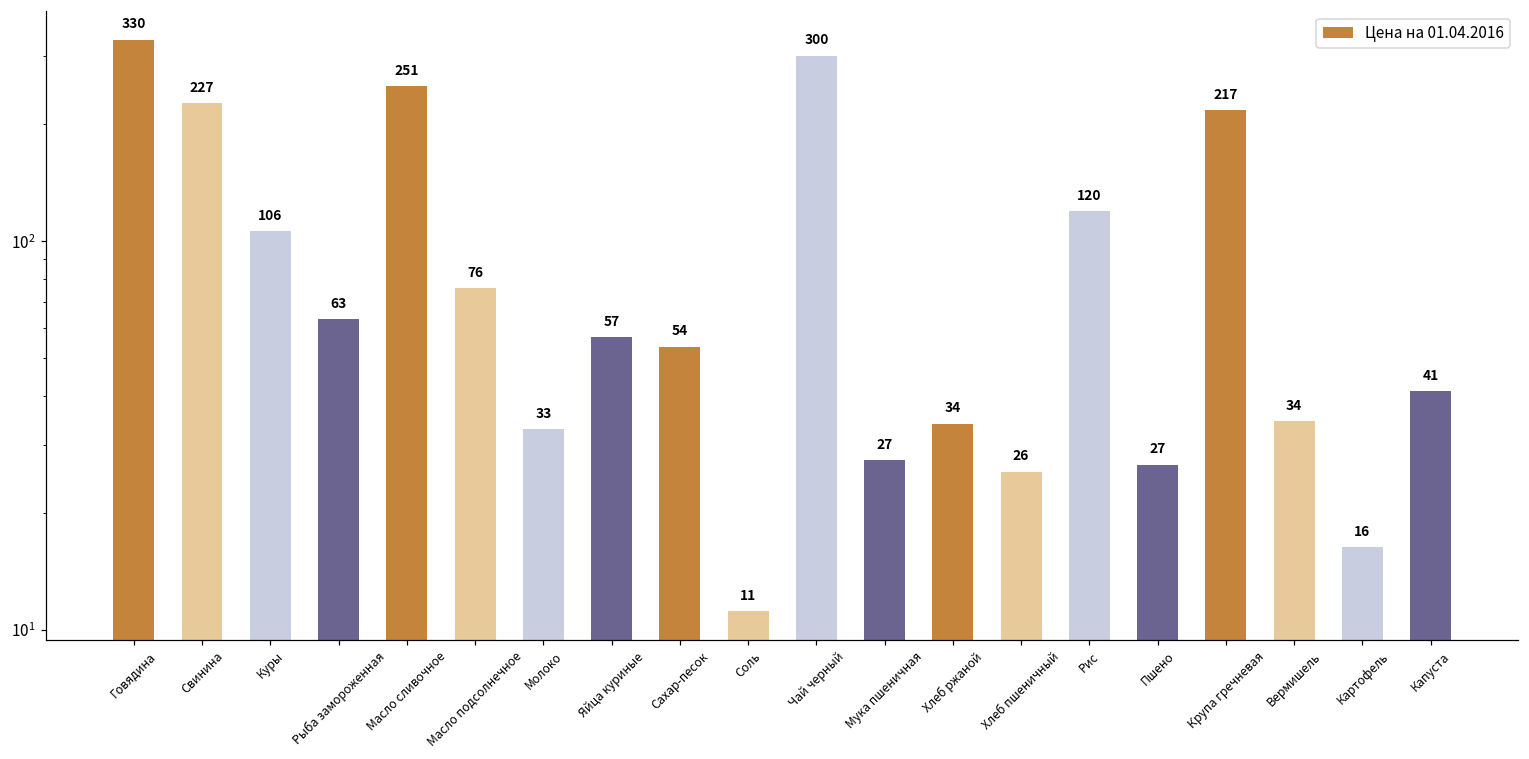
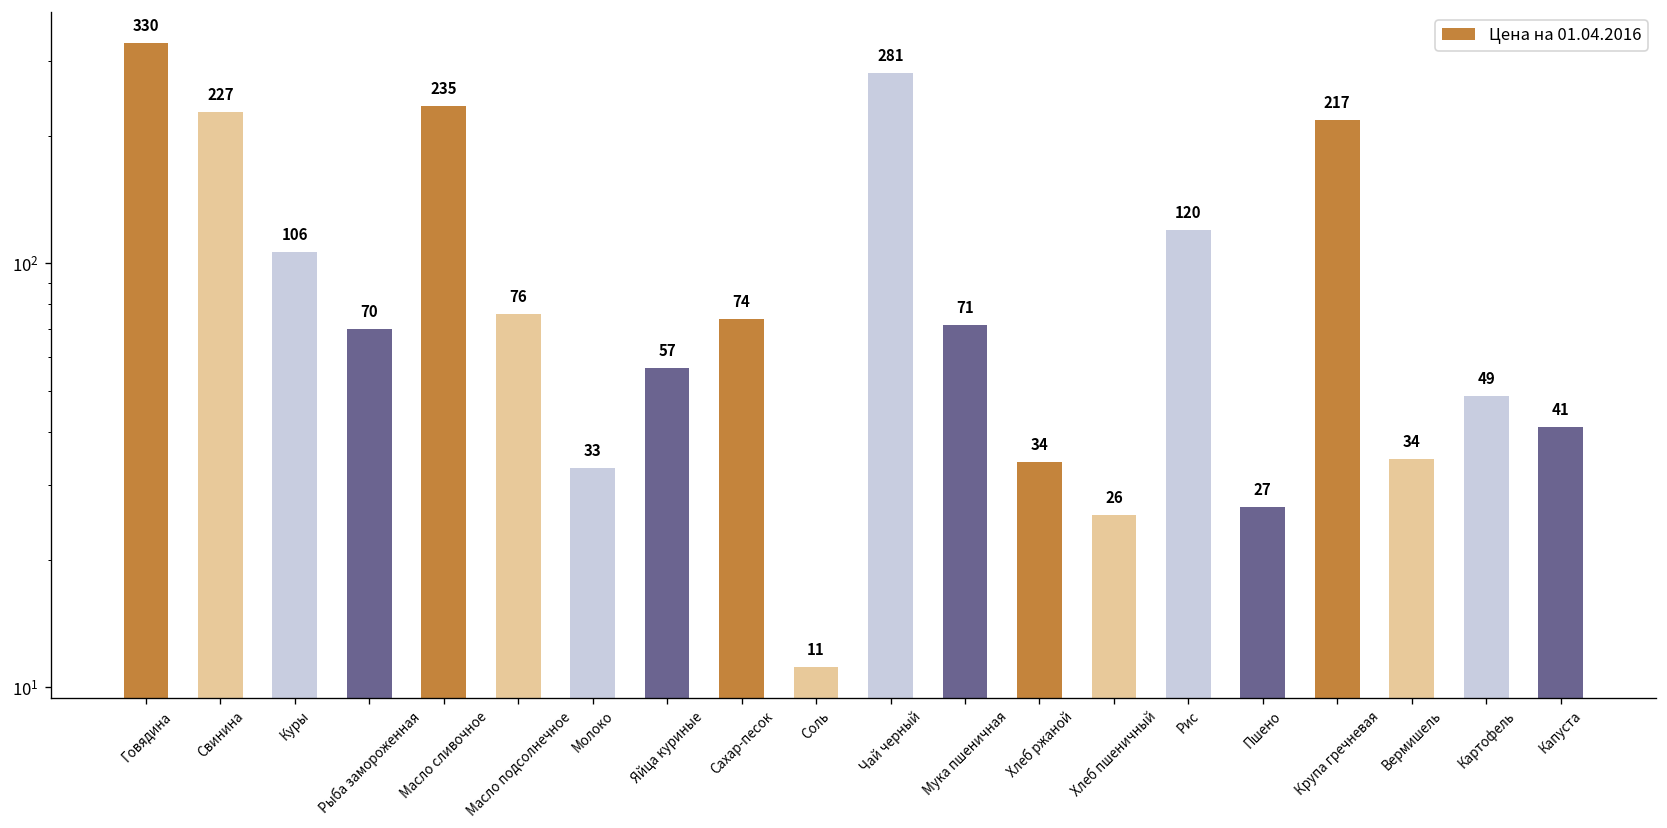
Рыба замороженная: 63 -> 70
Масло сливочное: 251 -> 235
Сахар-песок: 54 -> 74
Чай черный: 300 -> 281
Мука пшеничная: 27 -> 71
Картофель: 16 -> 49
